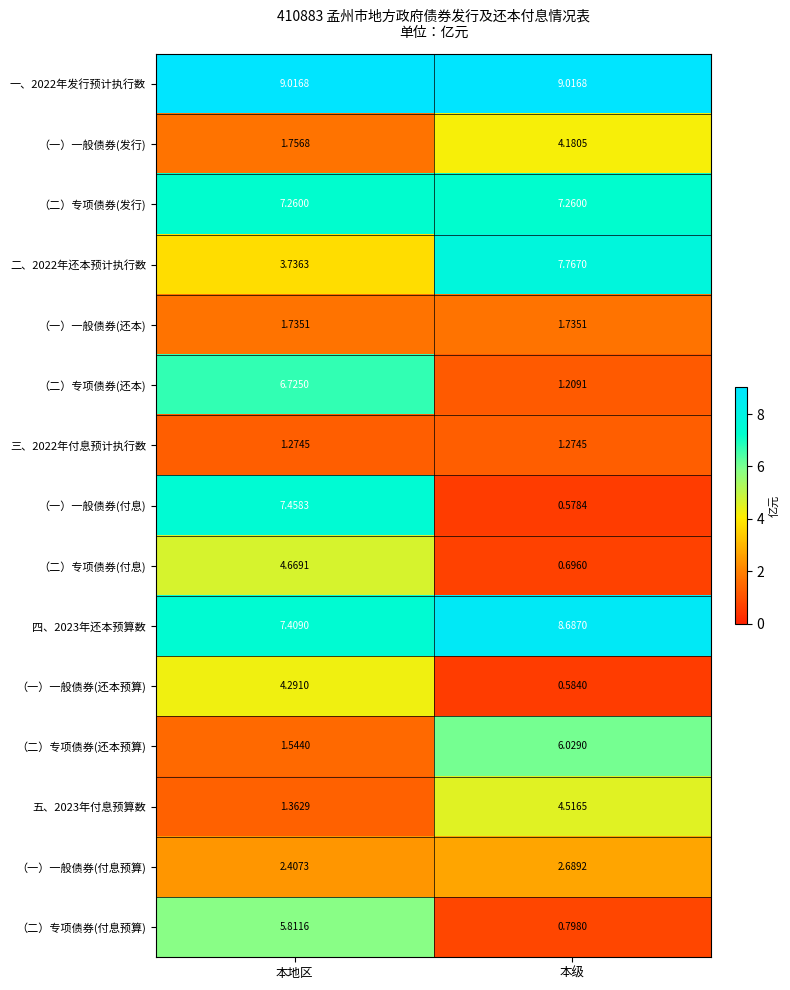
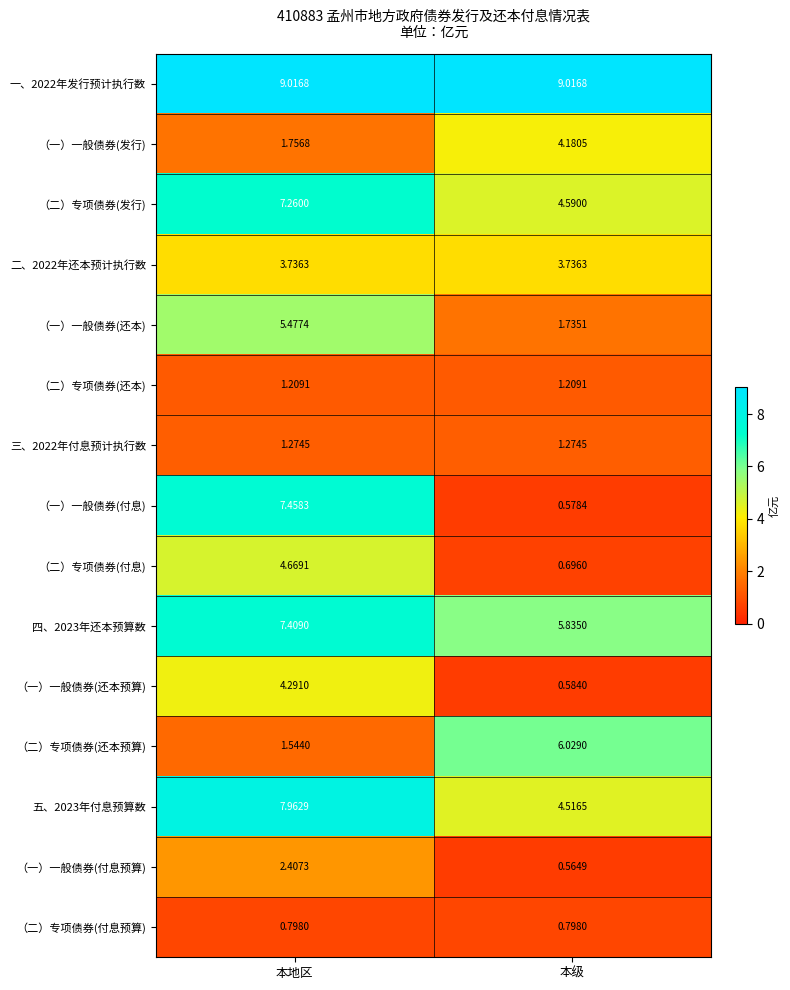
（二）专项债券(发行), 本级: 7.2600 -> 4.5900
二、2022年还本预计执行数, 本级: 7.7670 -> 3.7363
（一）一般债券(还本), 本地区: 1.7351 -> 5.4774
（二）专项债券(还本), 本地区: 6.7250 -> 1.2091
四、2023年还本预算数, 本级: 8.6870 -> 5.8350
五、2023年付息预算数, 本地区: 1.3629 -> 7.9629
（一）一般债券(付息预算), 本级: 2.6892 -> 0.5649
（二）专项债券(付息预算), 本地区: 5.8116 -> 0.7980
